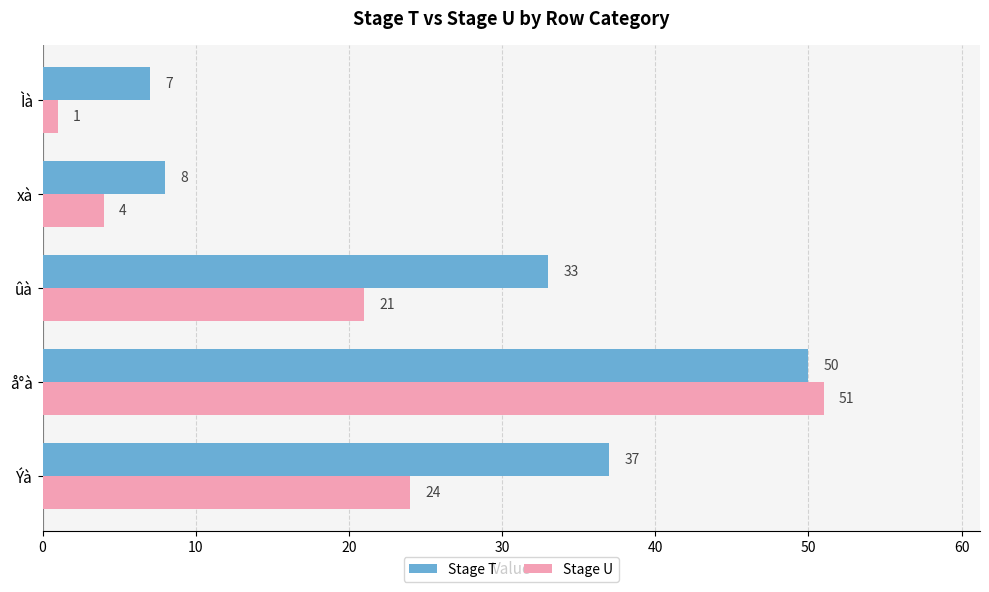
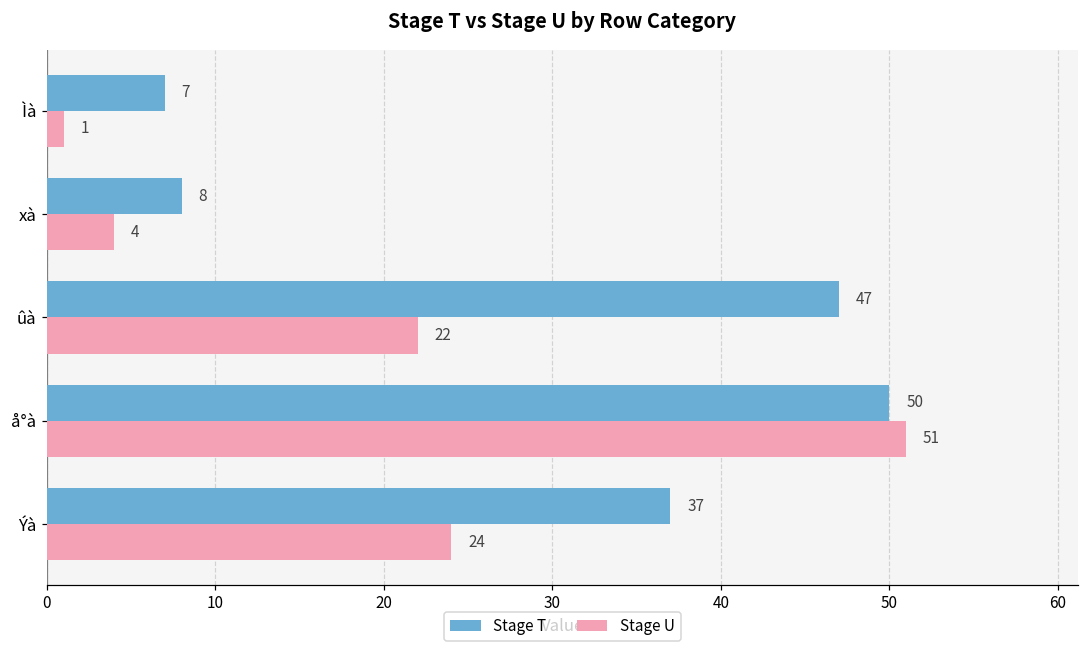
Stage T, ûà: 33 -> 47
Stage U, ûà: 21 -> 22
